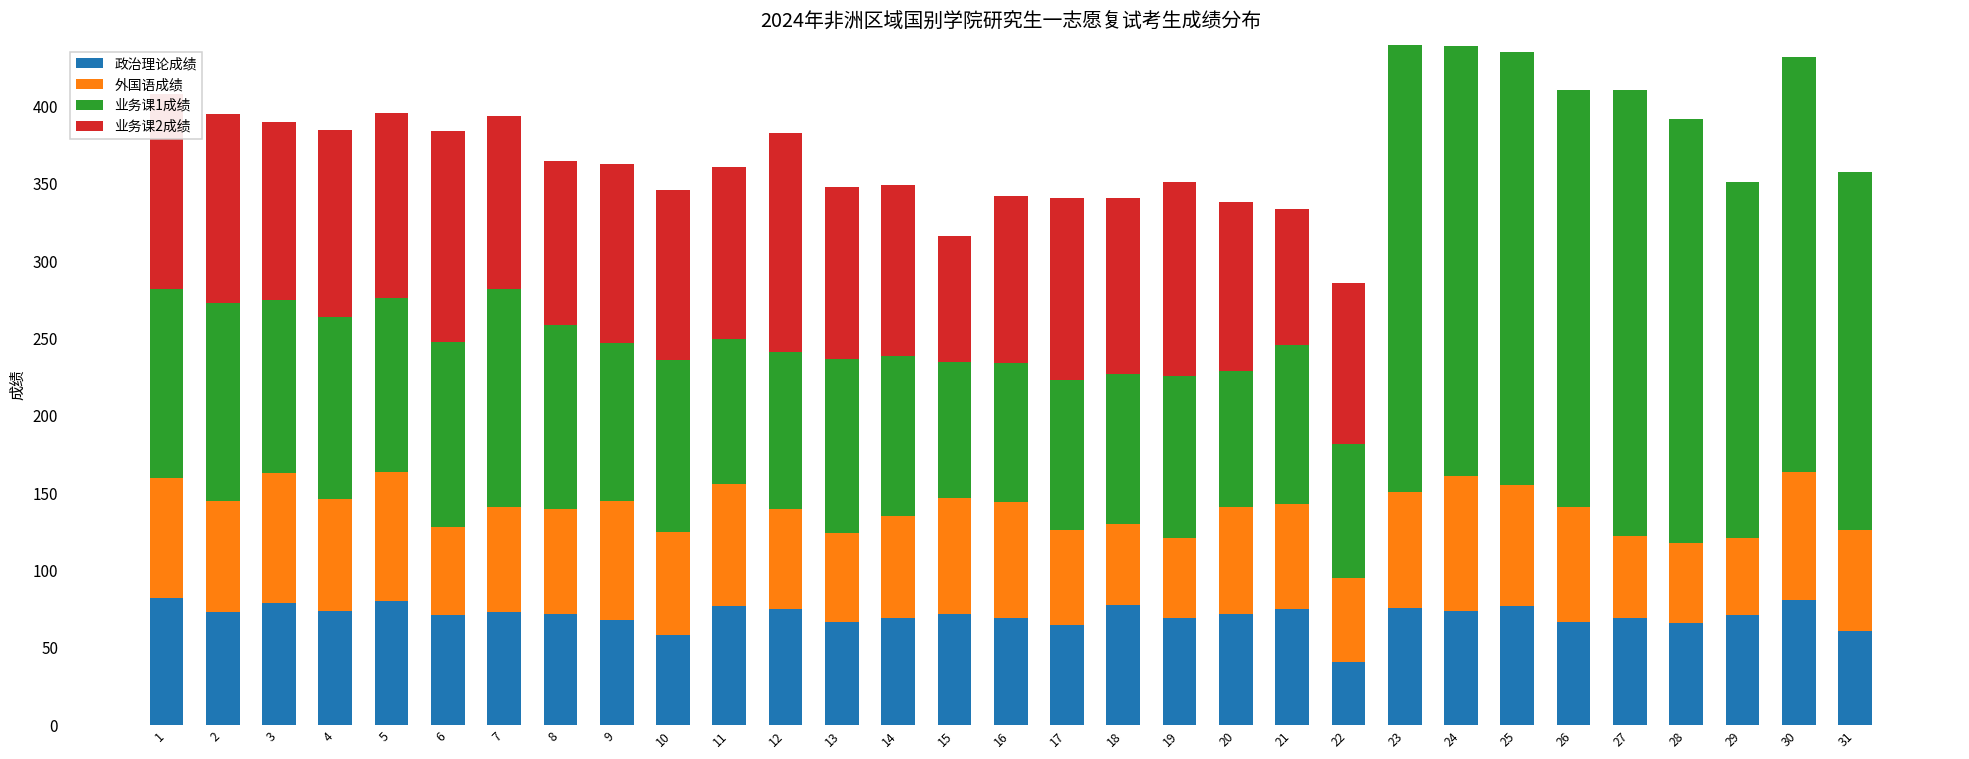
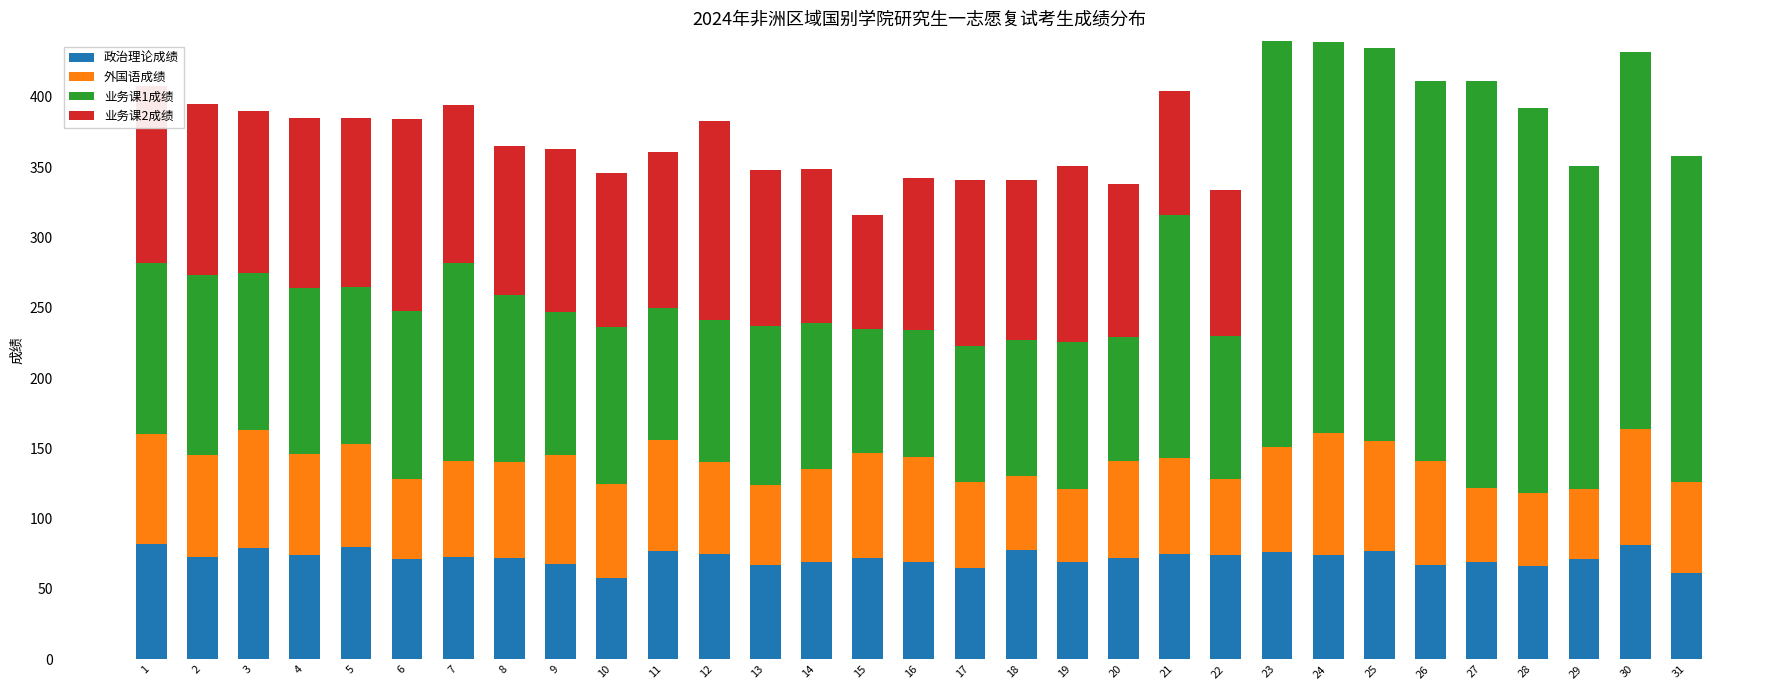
外国语成绩, 5: 84 -> 73
业务课1成绩, 21: 103 -> 173
政治理论成绩, 22: 41 -> 74
业务课1成绩, 22: 87 -> 102
